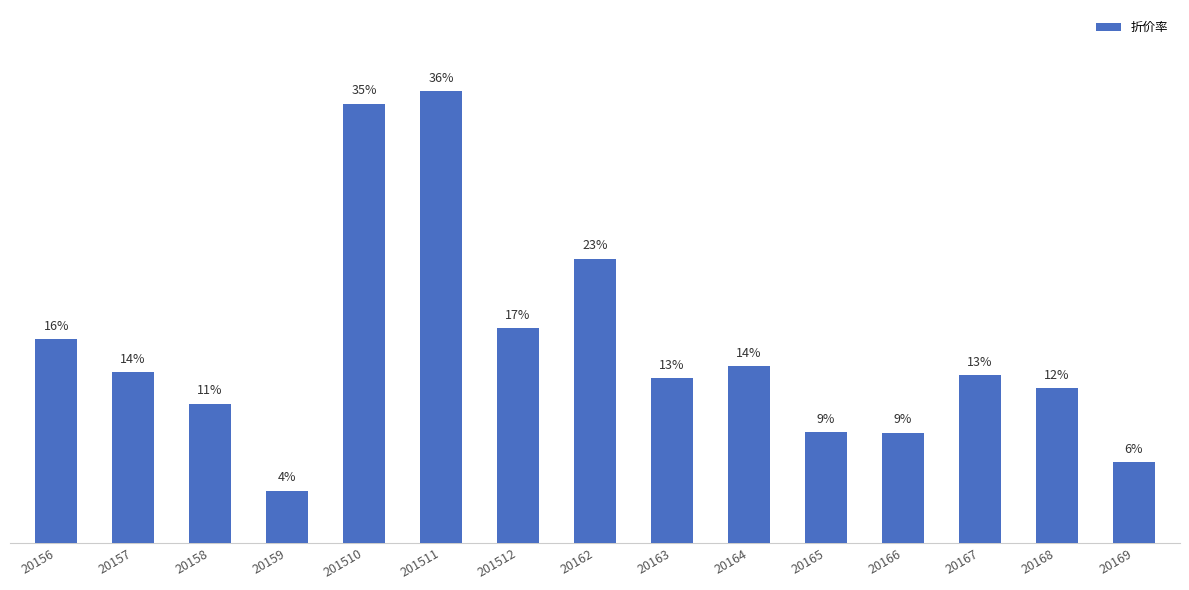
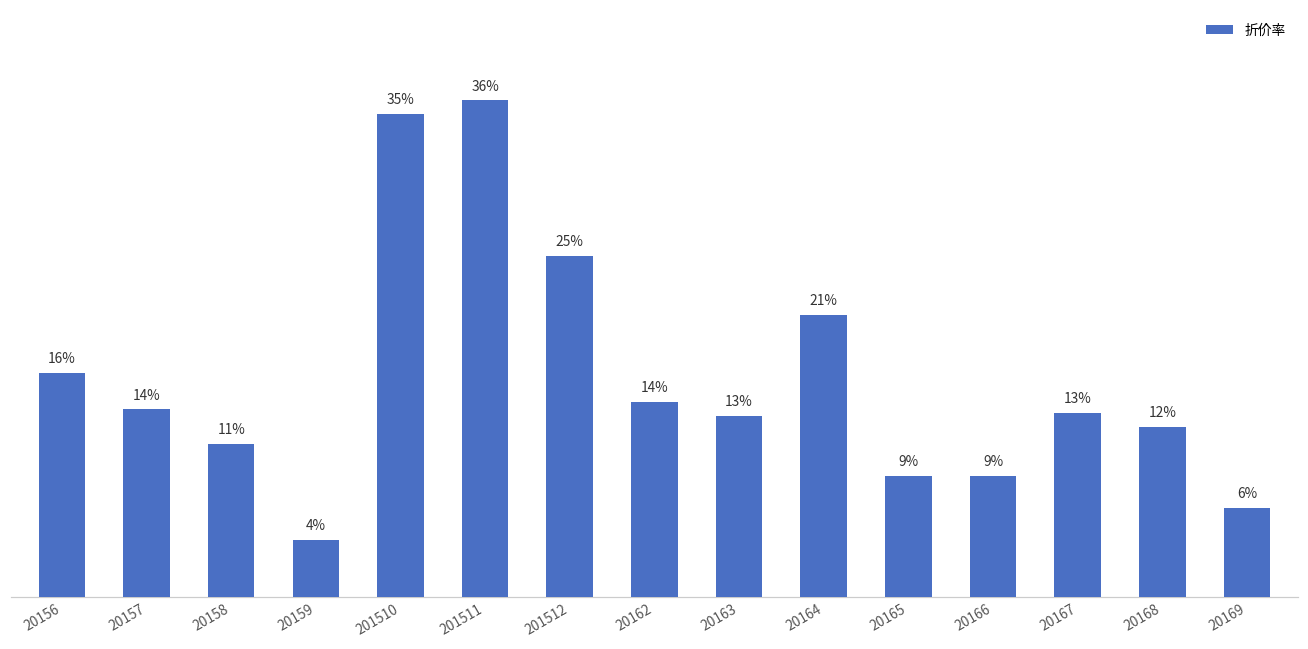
201512: 17% -> 25%
20162: 23% -> 14%
20164: 14% -> 21%
